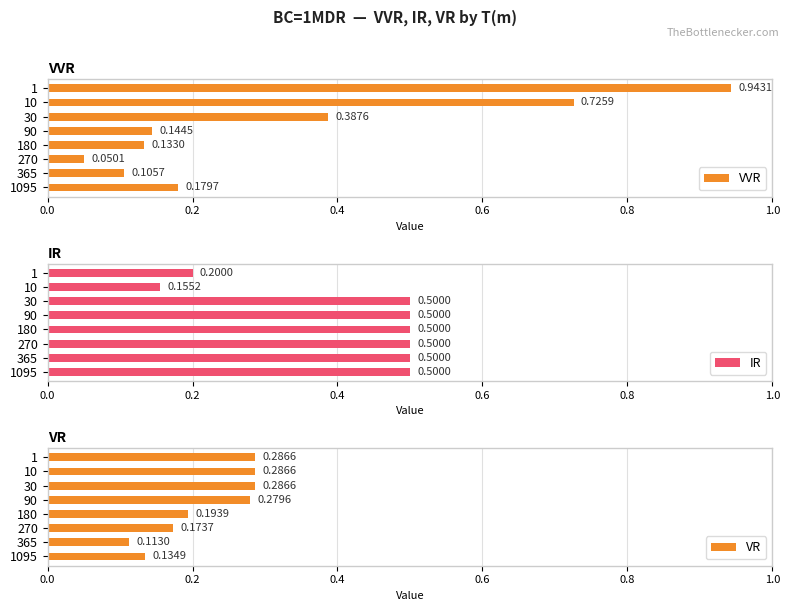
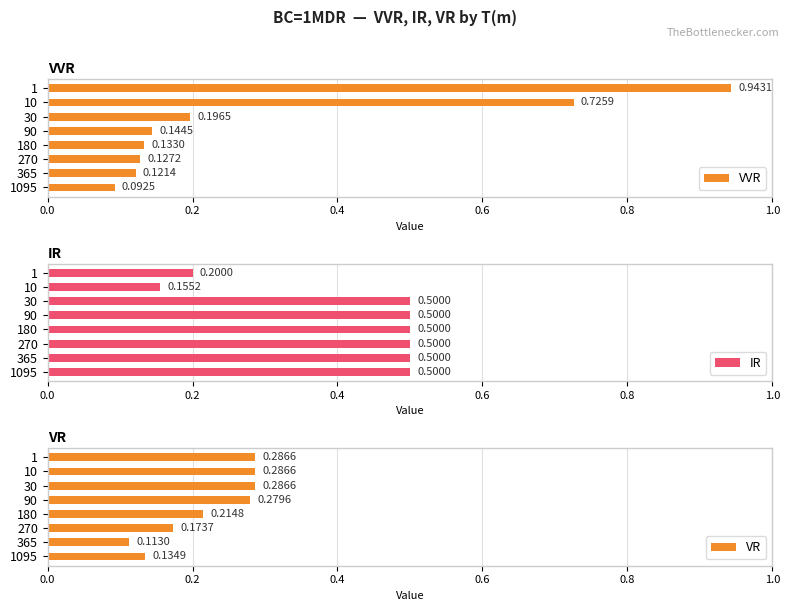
VVR, 30: 0.3876 -> 0.1965
VVR, 270: 0.0501 -> 0.1272
VVR, 365: 0.1057 -> 0.1214
VVR, 1095: 0.1797 -> 0.0925
VR, 180: 0.1939 -> 0.2148
